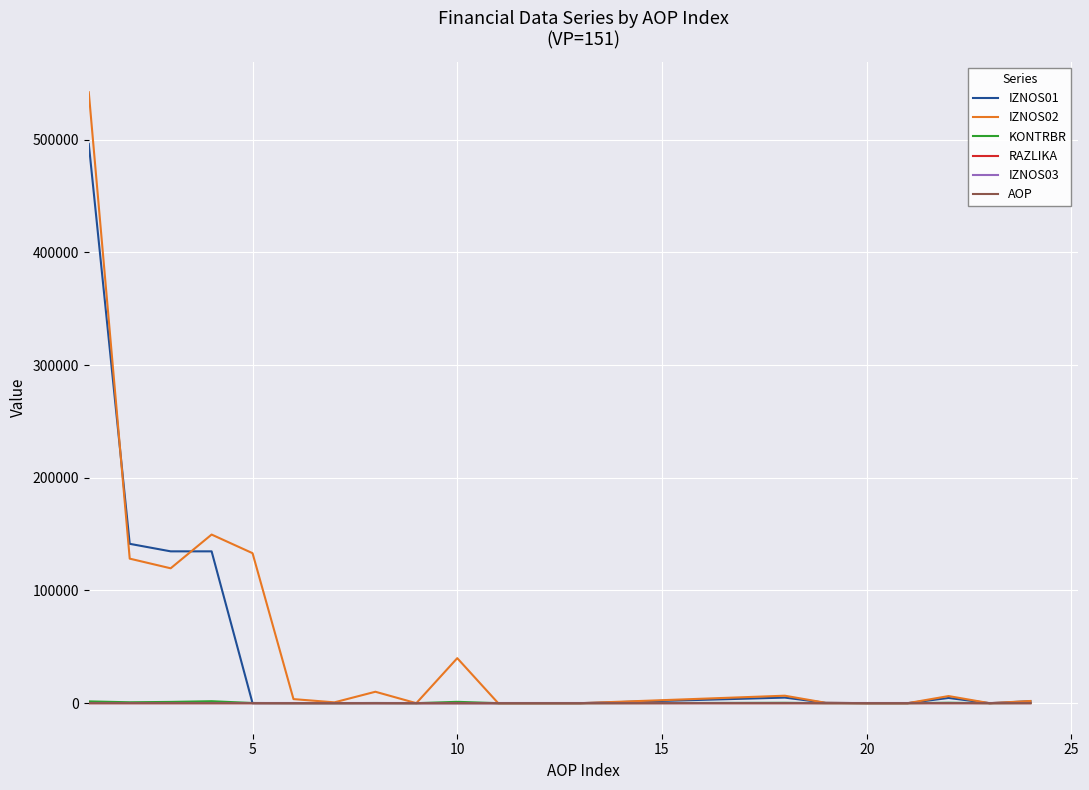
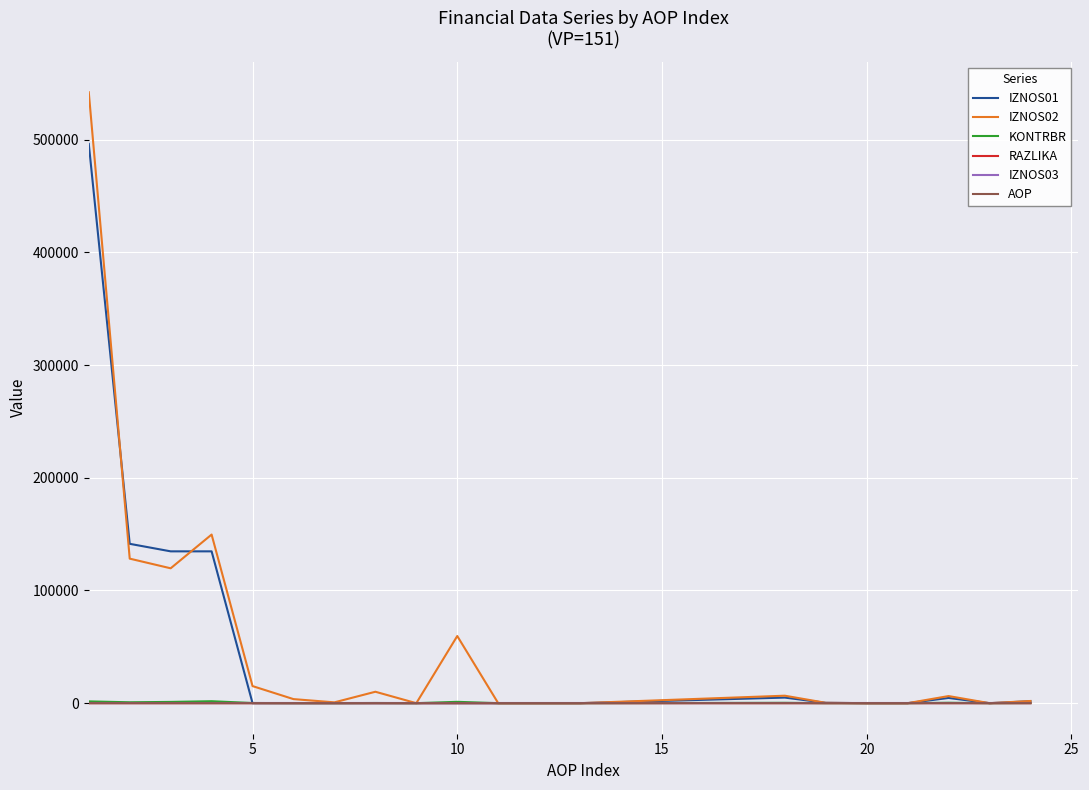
IZNOS02, 5: 133000 -> 15000
IZNOS02, 10: 40000 -> 60000
